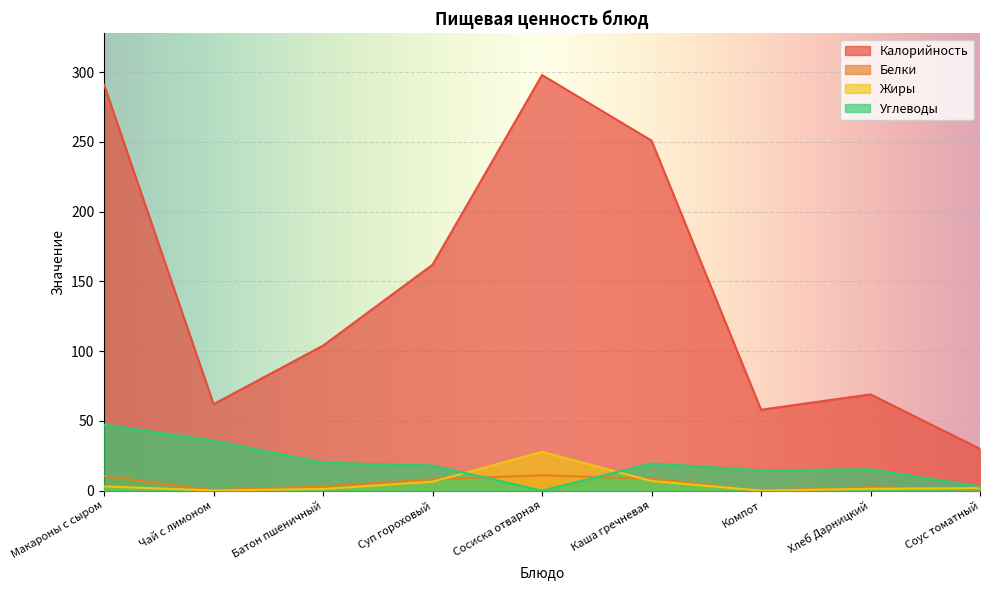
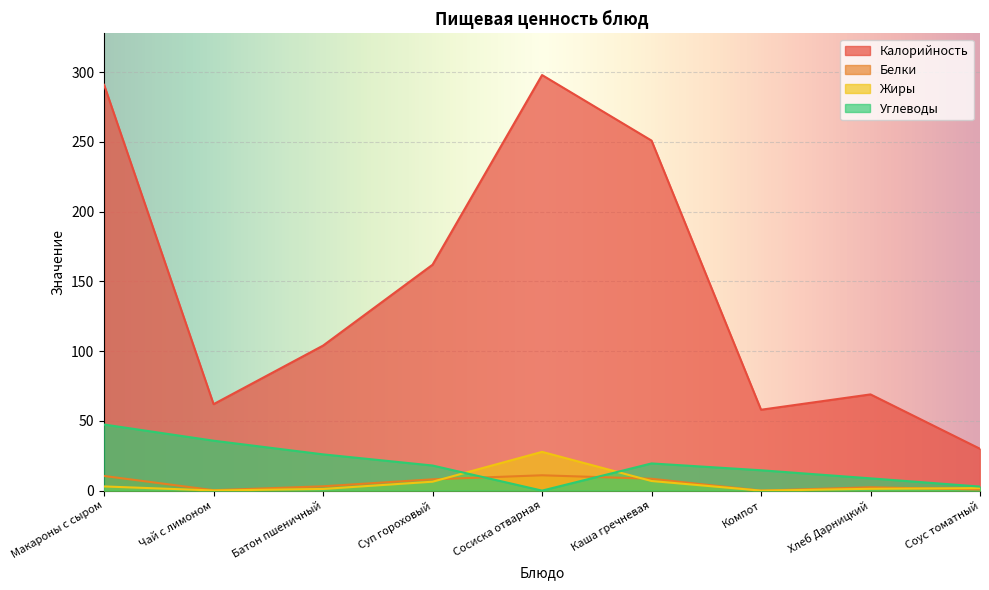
Углеводы, Батон пшеничный: 20 -> 26
Углеводы, Хлеб Дарницкий: 15 -> 9
